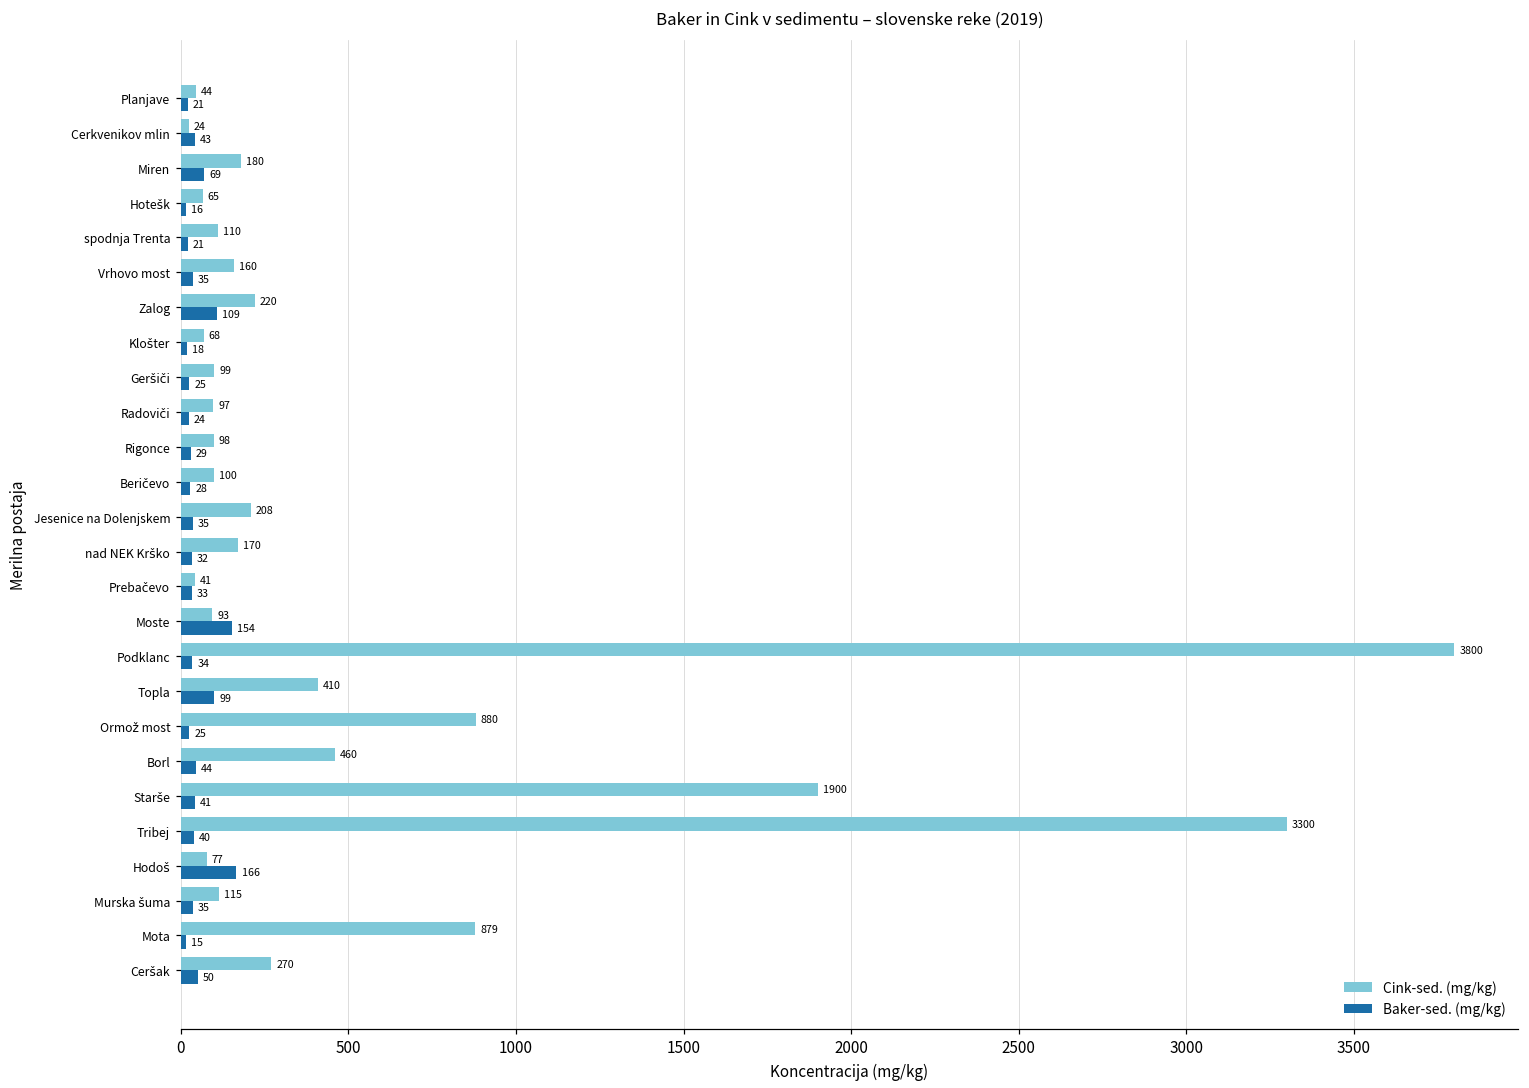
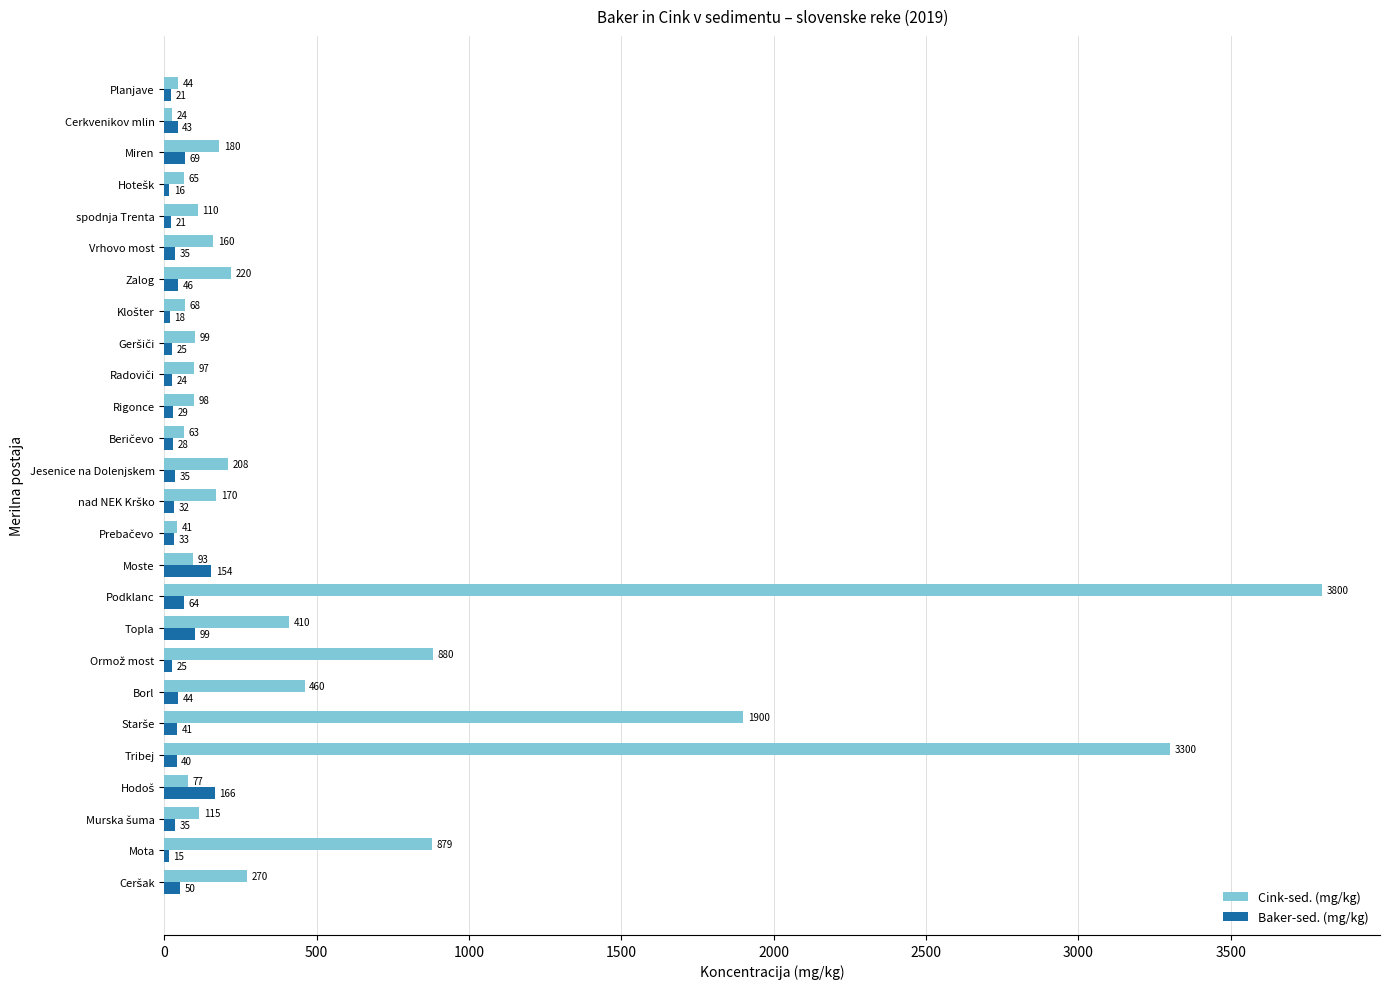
Baker-sed. (mg/kg), Zalog: 109 -> 46
Cink-sed. (mg/kg), Beričevo: 100 -> 63
Baker-sed. (mg/kg), Podklanc: 34 -> 64
